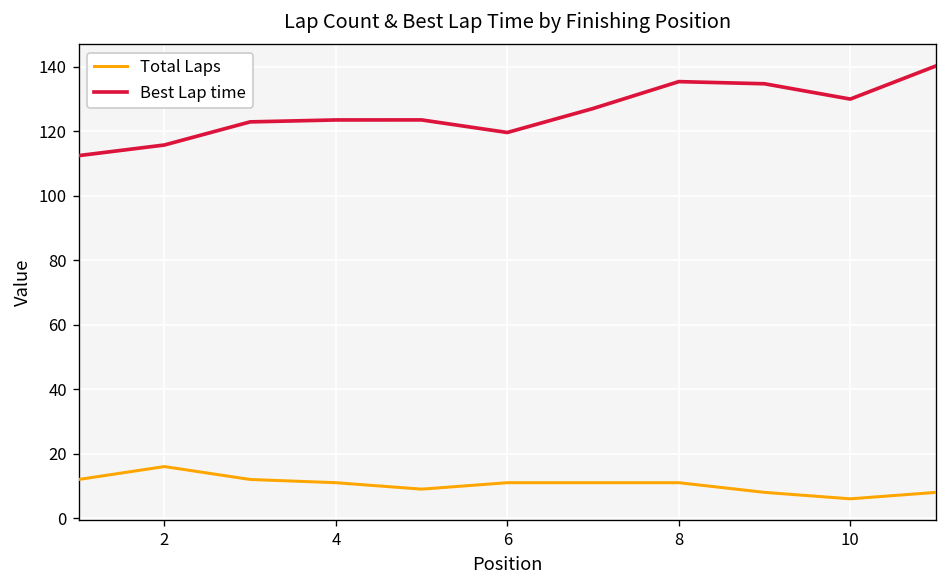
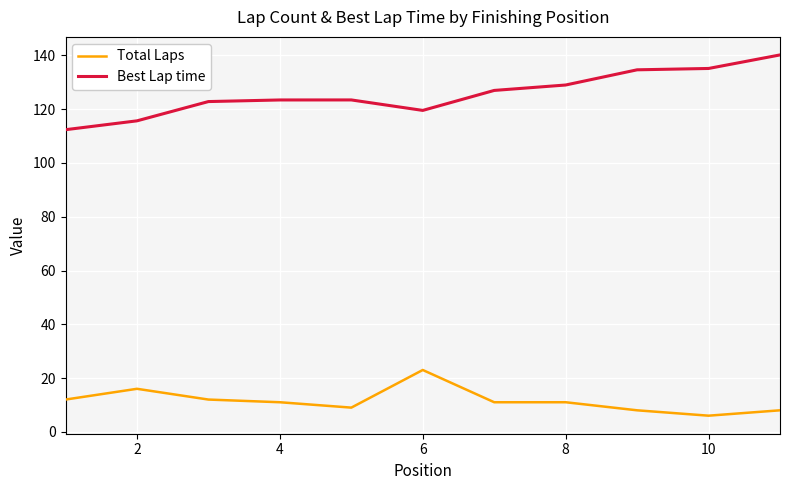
Total Laps, 6: 11 -> 23
Best Lap time, 8: 135 -> 129
Best Lap time, 10: 130 -> 135
